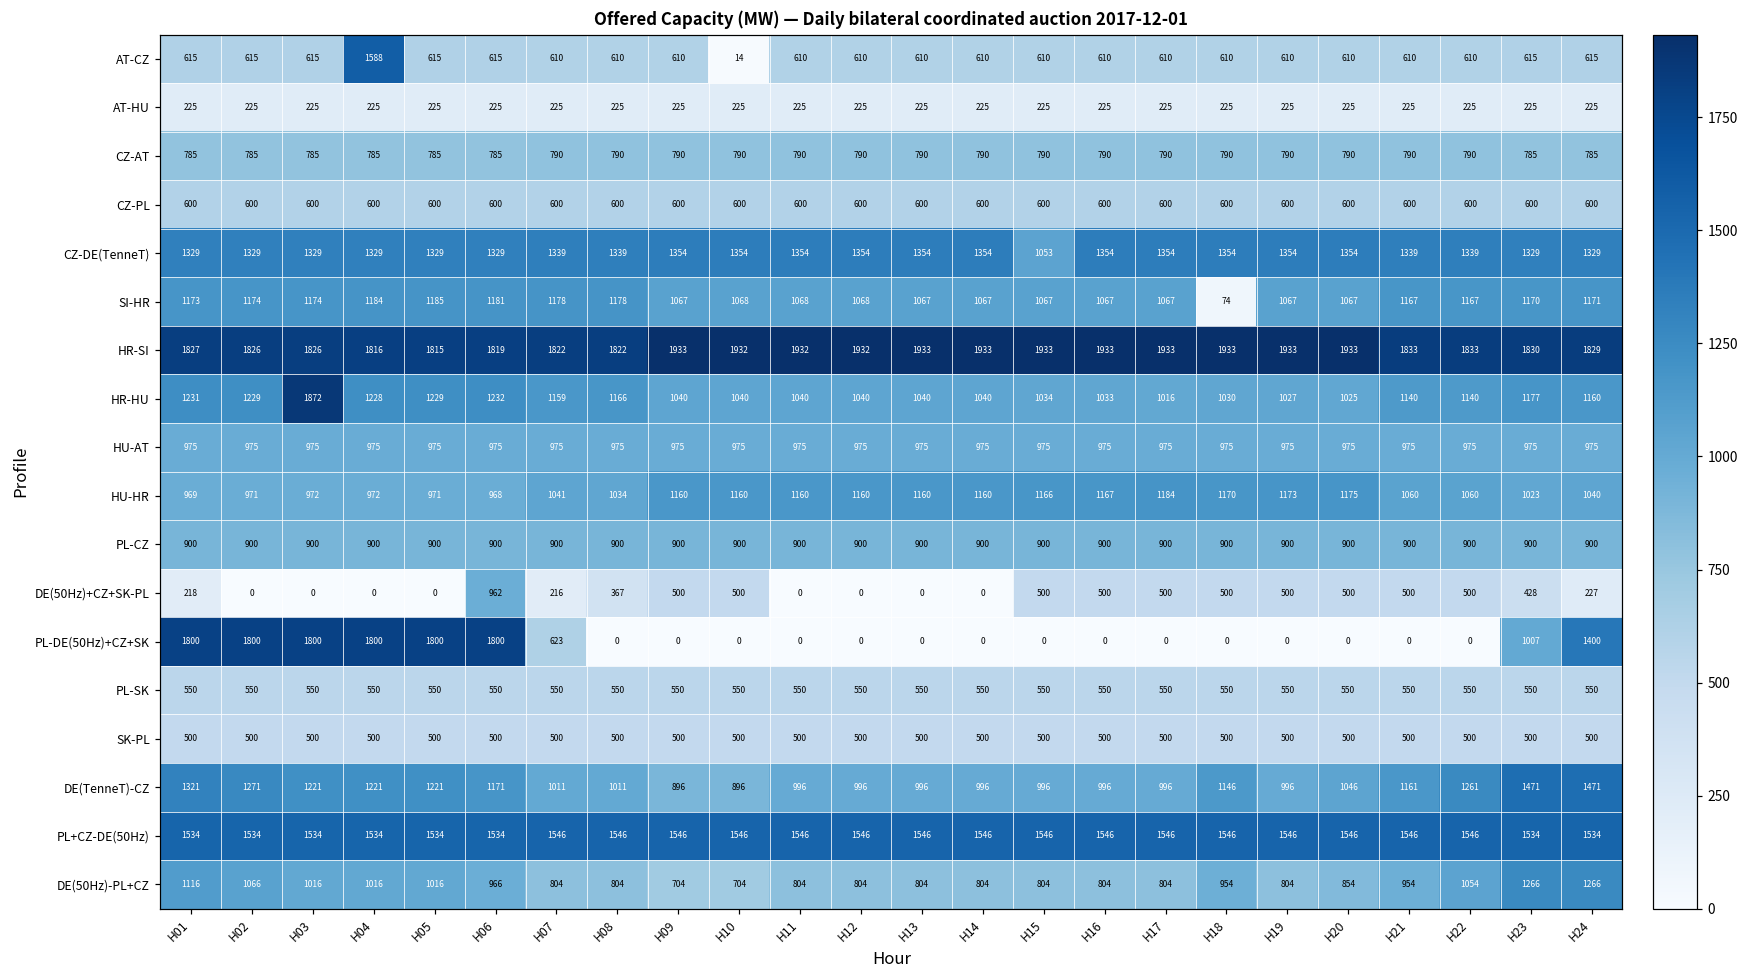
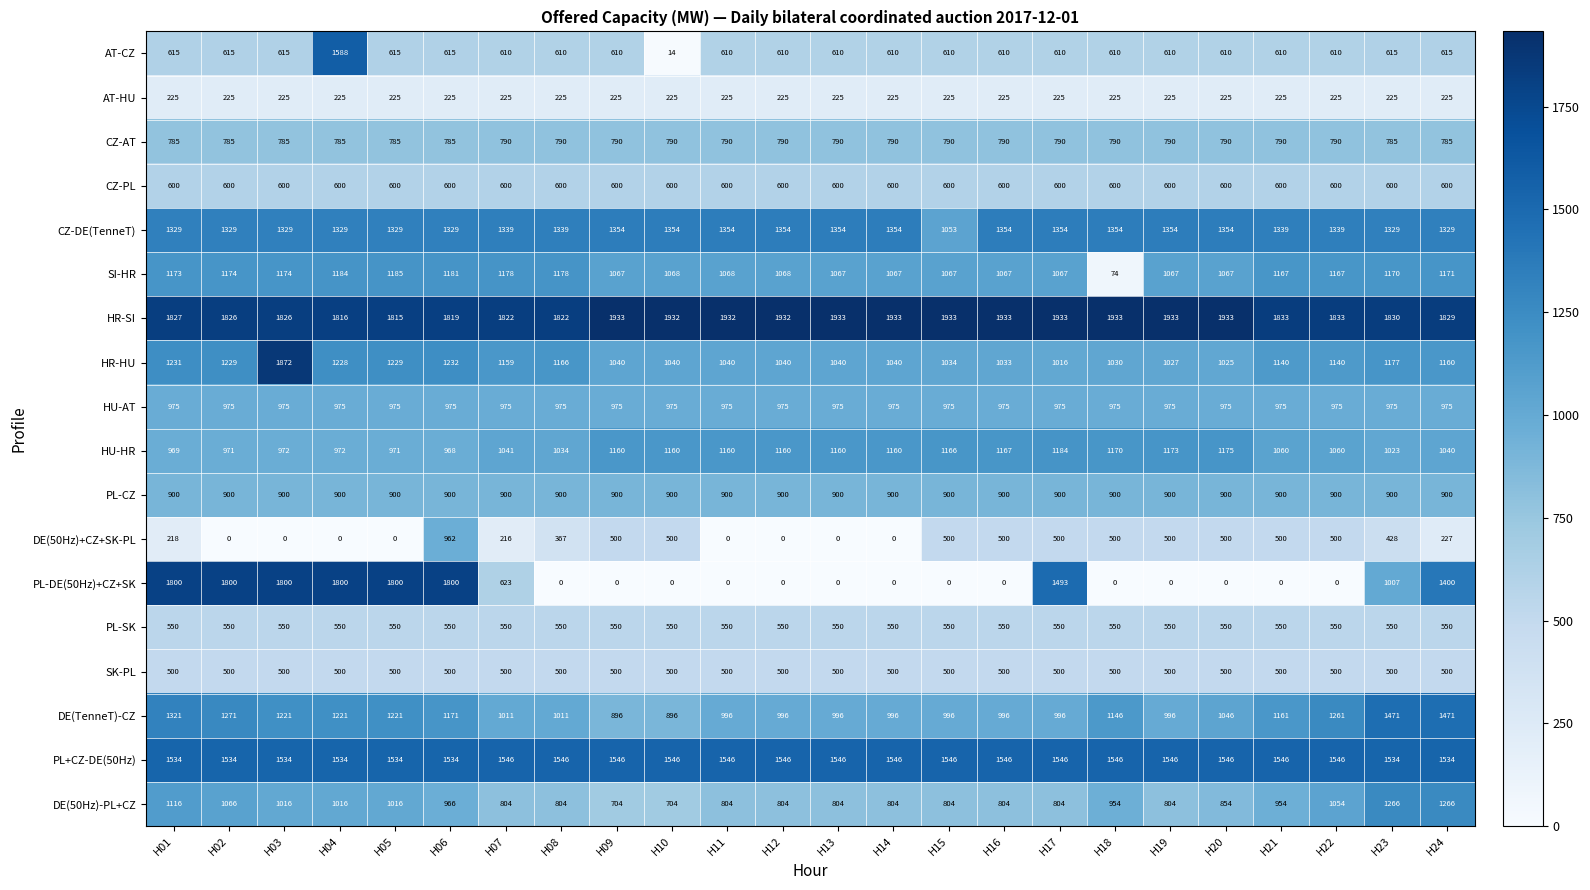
PL-DE(50Hz)+CZ+SK, H17: 0 -> 1493
